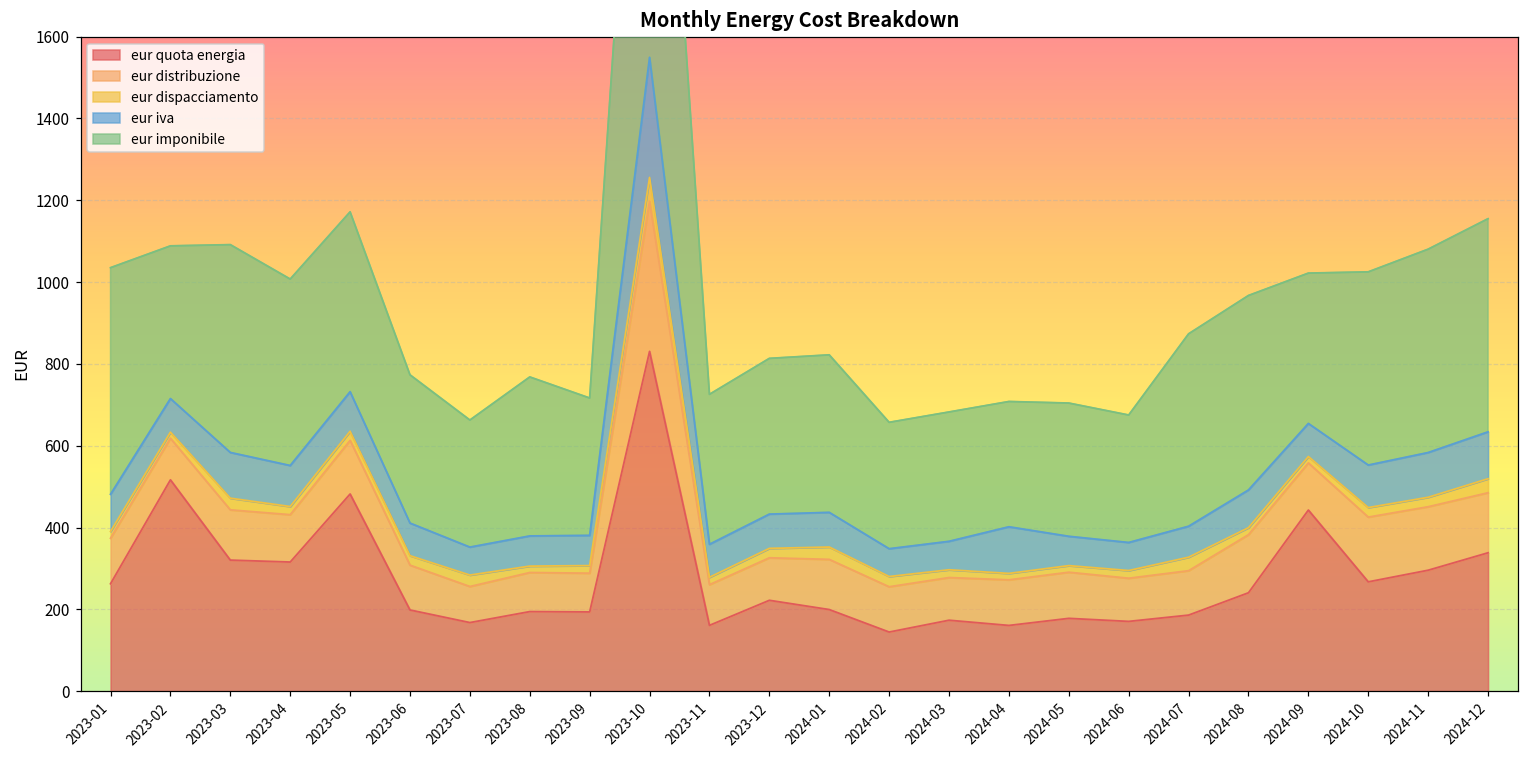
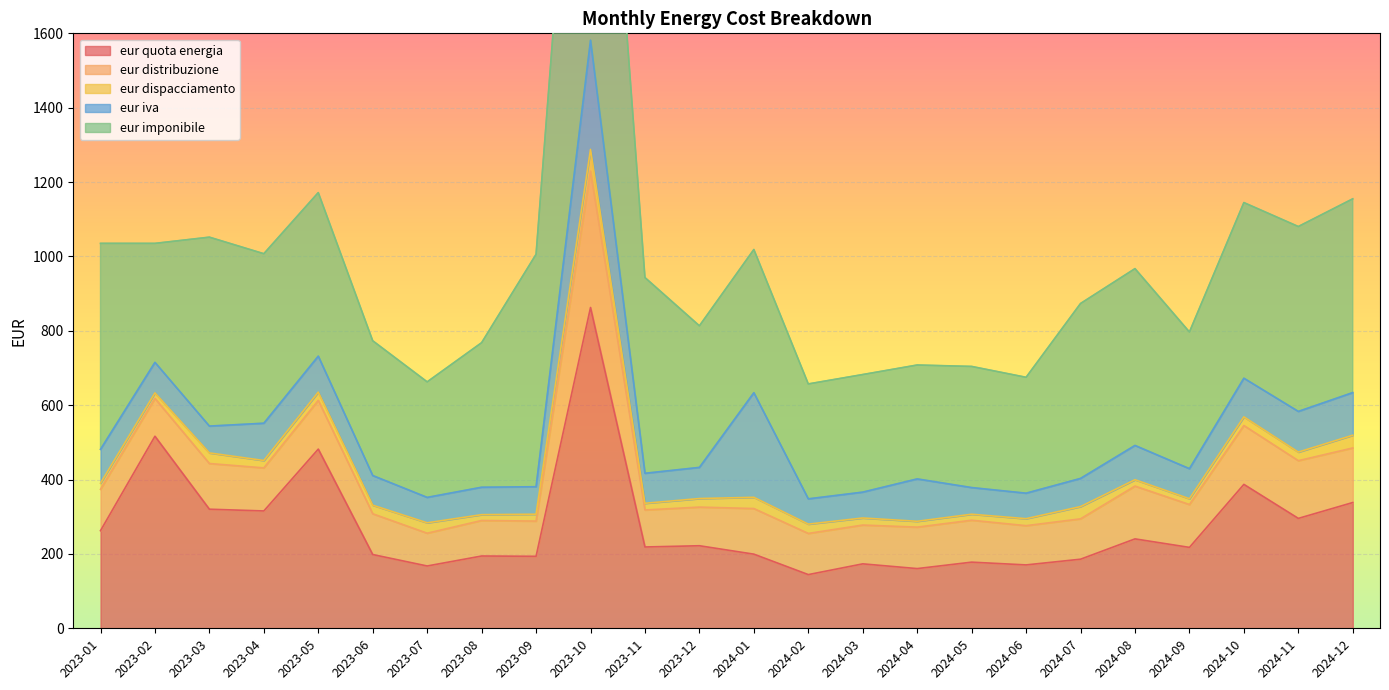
eur imponibile, 2023-02: 370 -> 320
eur iva, 2023-03: 110 -> 70
eur imponibile, 2023-09: 340 -> 630
eur quota energia, 2023-10: 830 -> 860
eur quota energia, 2023-11: 160 -> 220
eur imponibile, 2023-11: 370 -> 530
eur iva, 2024-01: 80 -> 280
eur quota energia, 2024-09: 440 -> 220
eur quota energia, 2024-10: 270 -> 390
